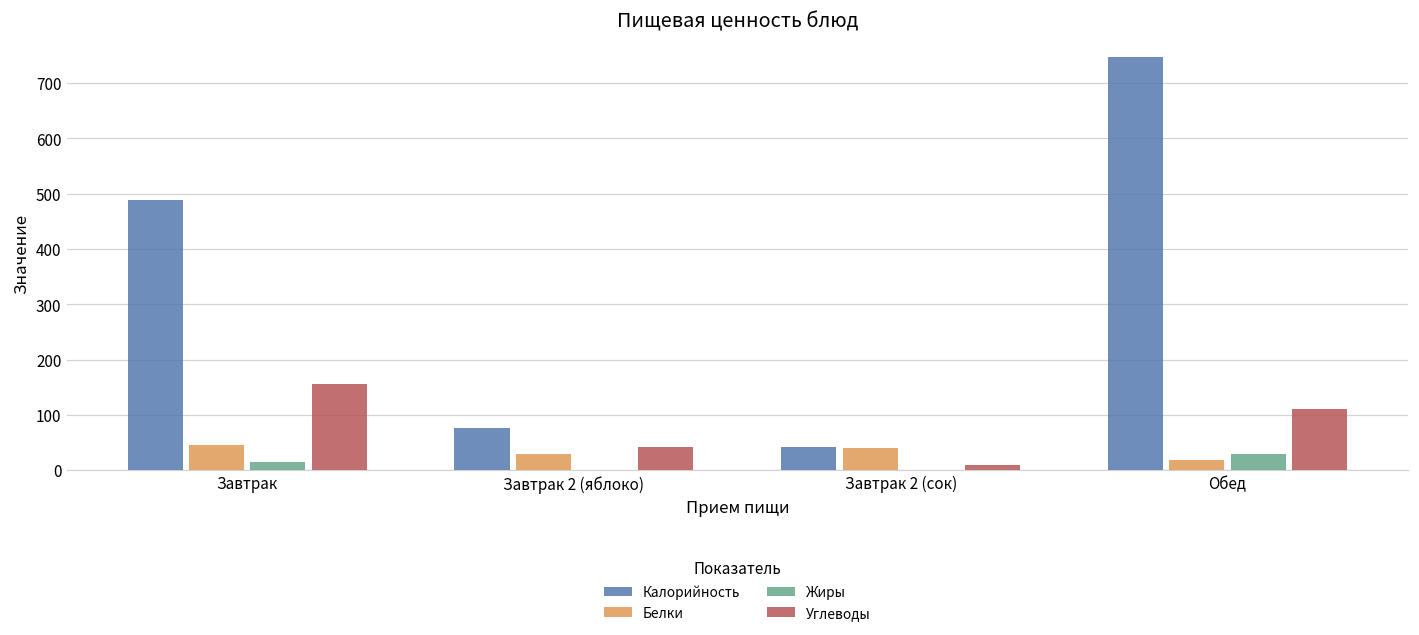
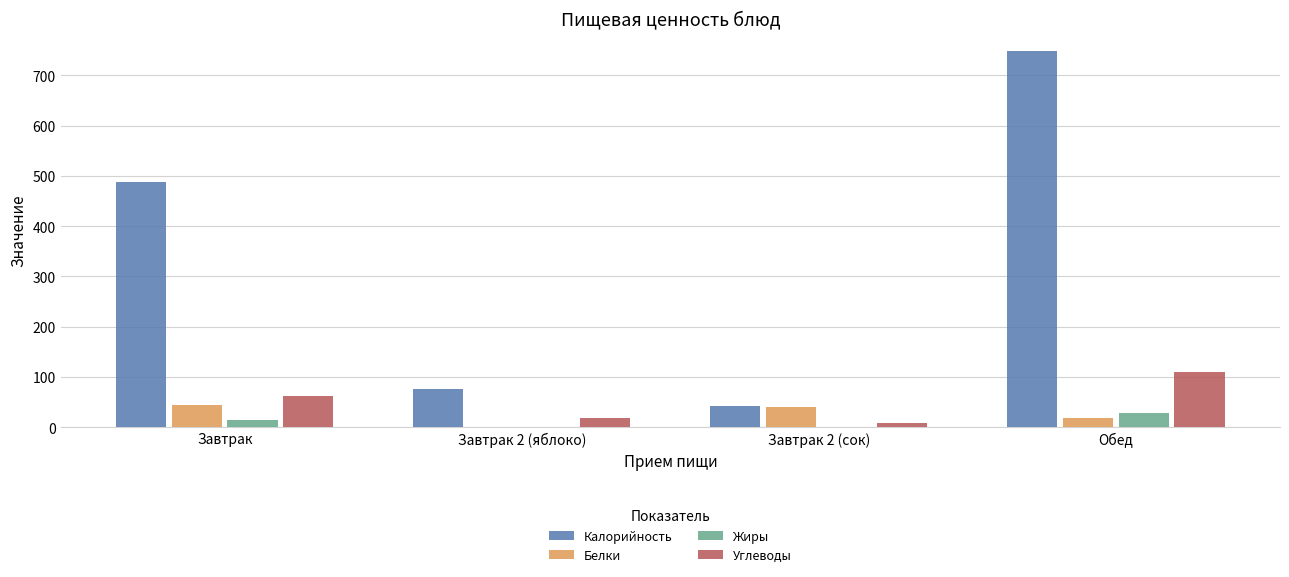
Углеводы, Завтрак: 160 -> 60
Белки, Завтрак 2 (яблоко): 30 -> 0
Углеводы, Завтрак 2 (яблоко): 40 -> 20
